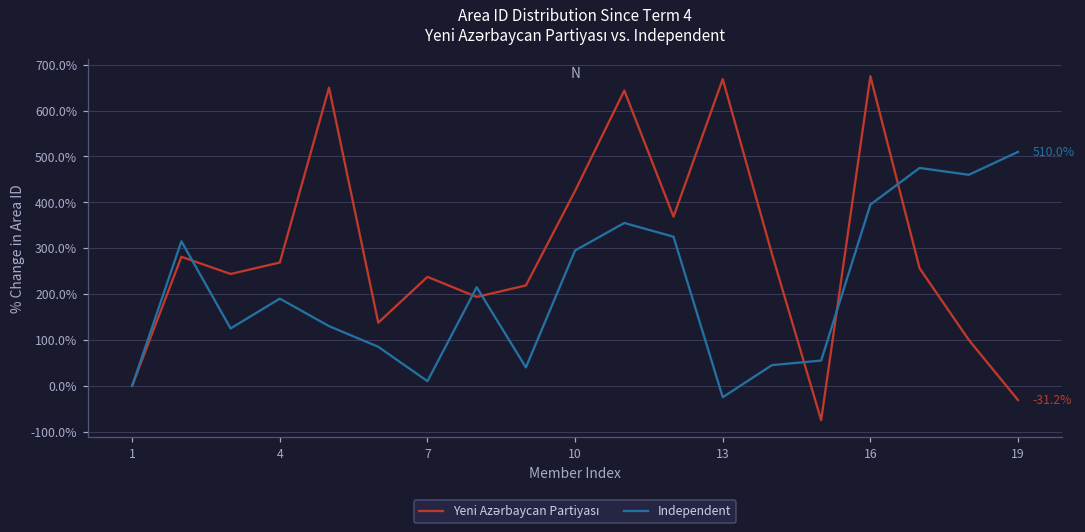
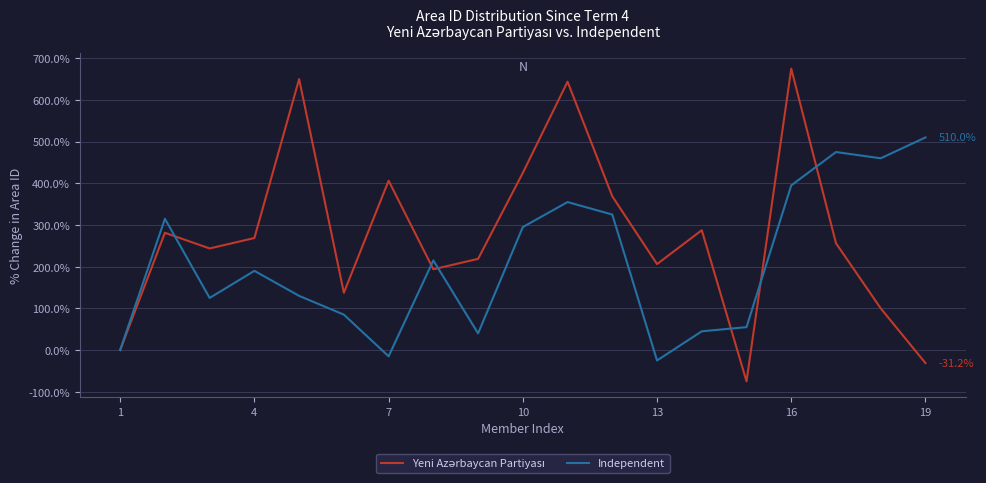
Yeni Azərbaycan Partiyası, 7: 240% -> 410%
Independent, 7: 10% -> -20%
Yeni Azərbaycan Partiyası, 13: 670% -> 210%
